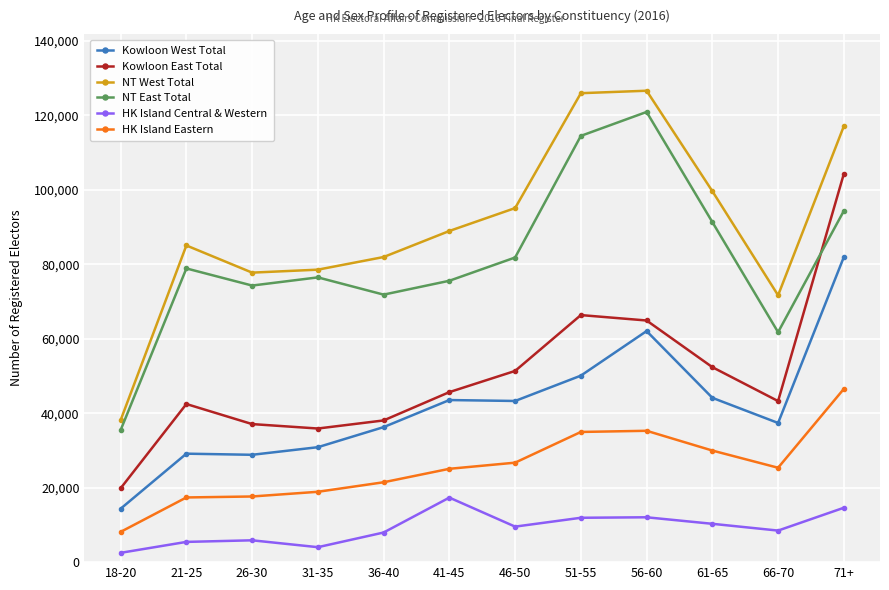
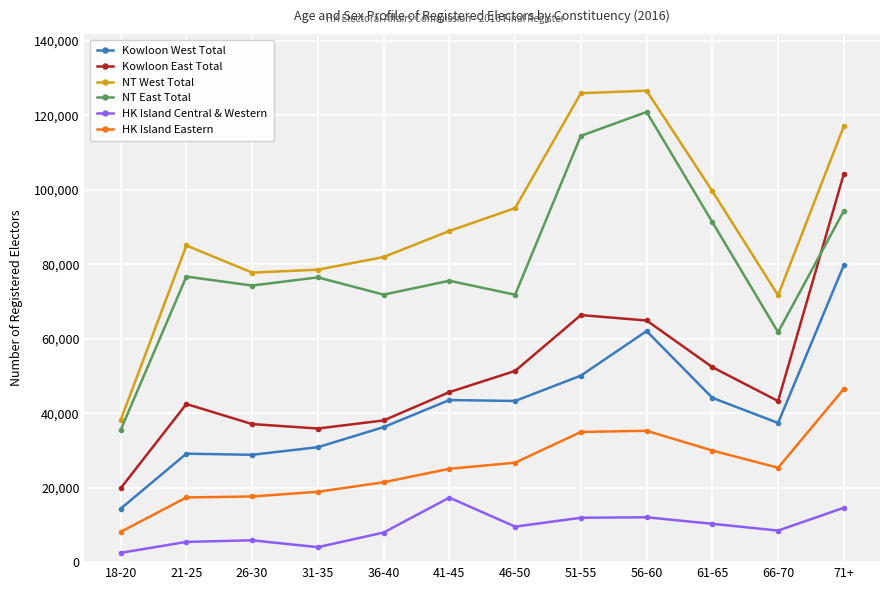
NT East Total, 21-25: 79,000 -> 77,000
NT East Total, 46-50: 82,000 -> 72,000
Kowloon West Total, 71+: 82,000 -> 80,000
